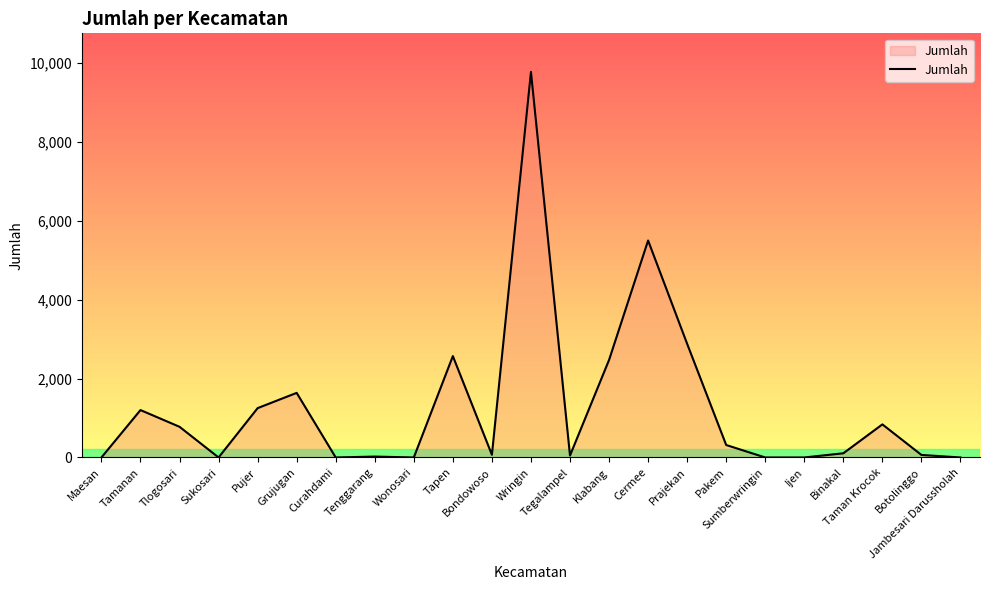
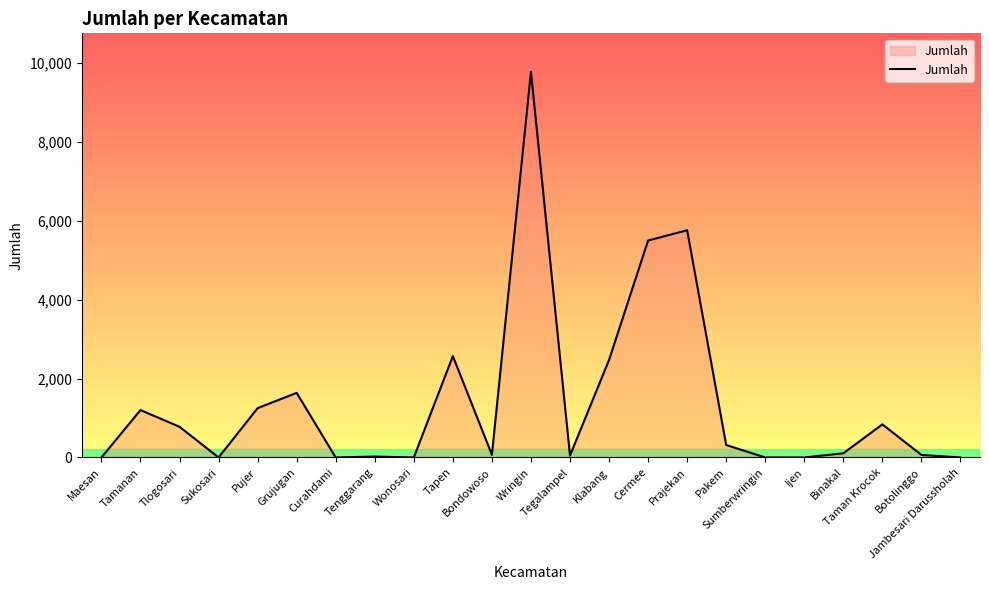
Prajekan: 2,900 -> 5,800
